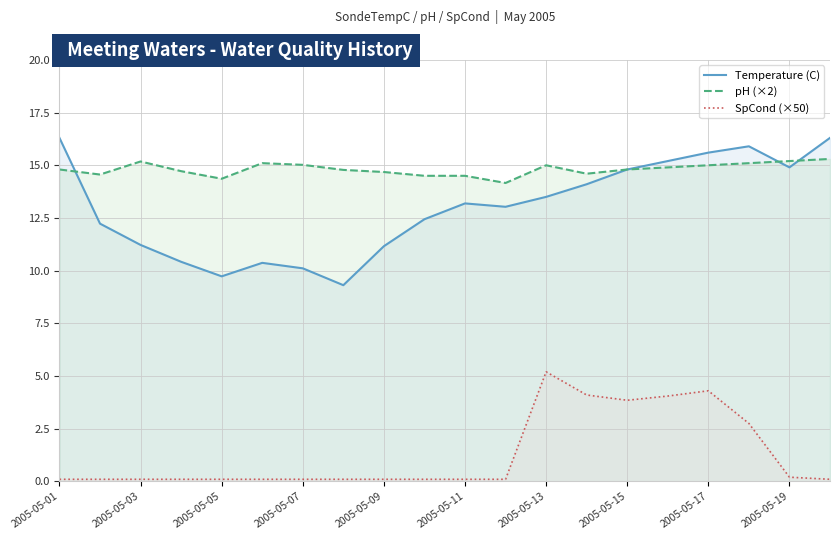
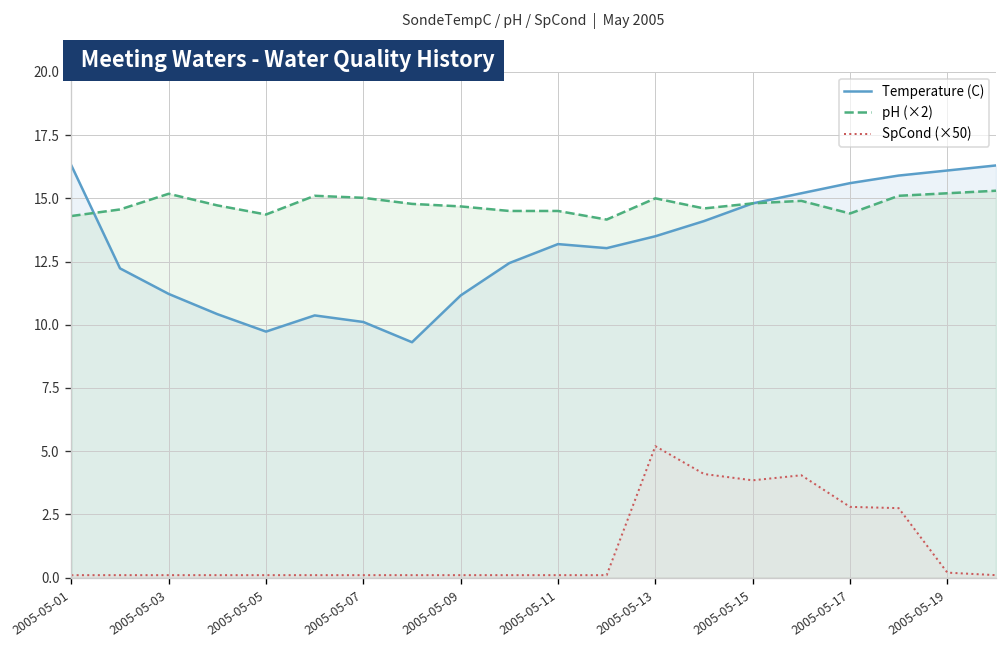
pH (×2), 2005-05-01: 14.8 -> 14.3
pH (×2), 2005-05-17: 15.0 -> 14.4
SpCond (×50), 2005-05-17: 4.3 -> 2.8
Temperature (C), 2005-05-19: 14.9 -> 16.1
